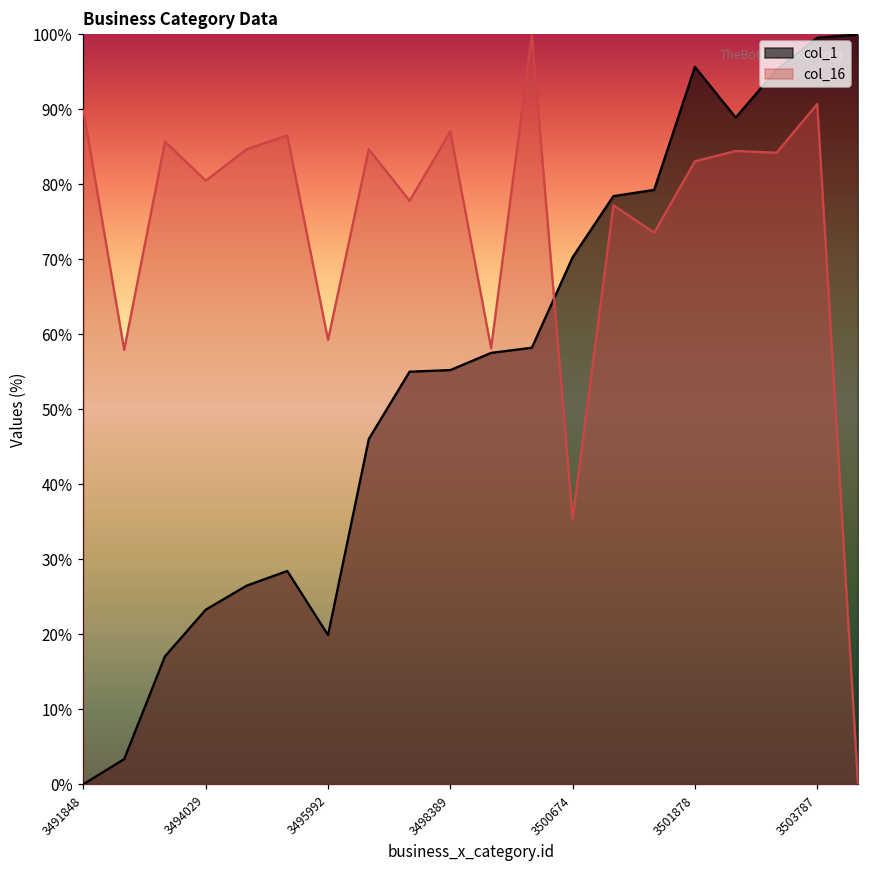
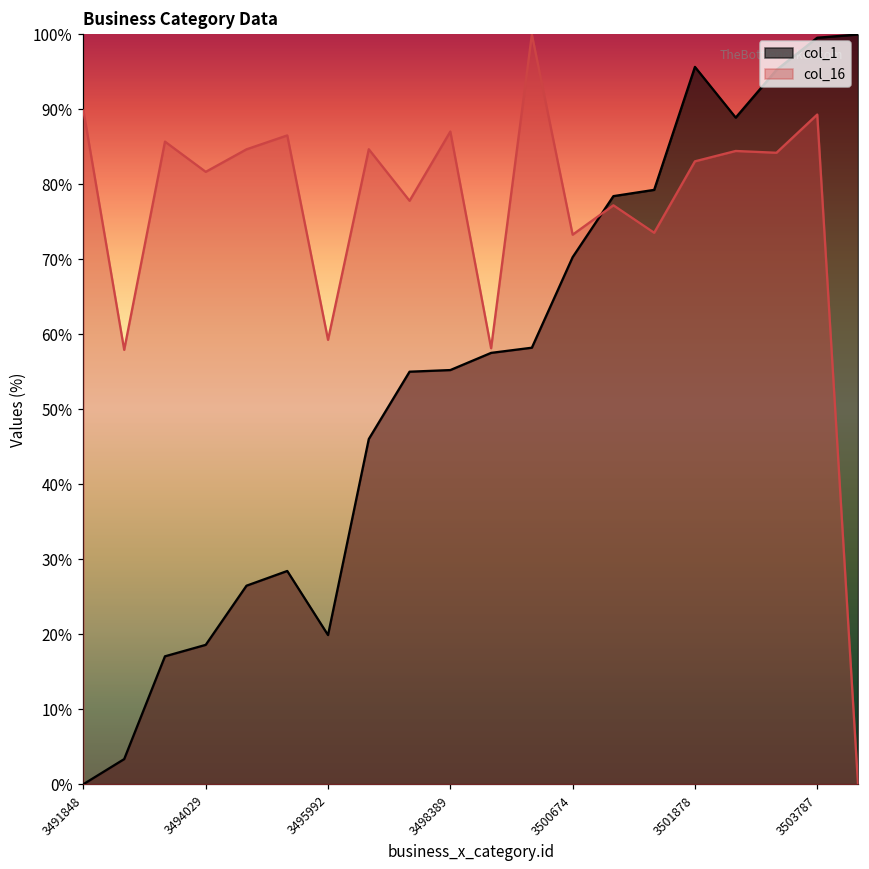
col_1, 3494029: 23% -> 19%
col_16, 3494029: 81% -> 82%
col_16, 3500674: 35% -> 73%
col_16, 3503787: 91% -> 89%
